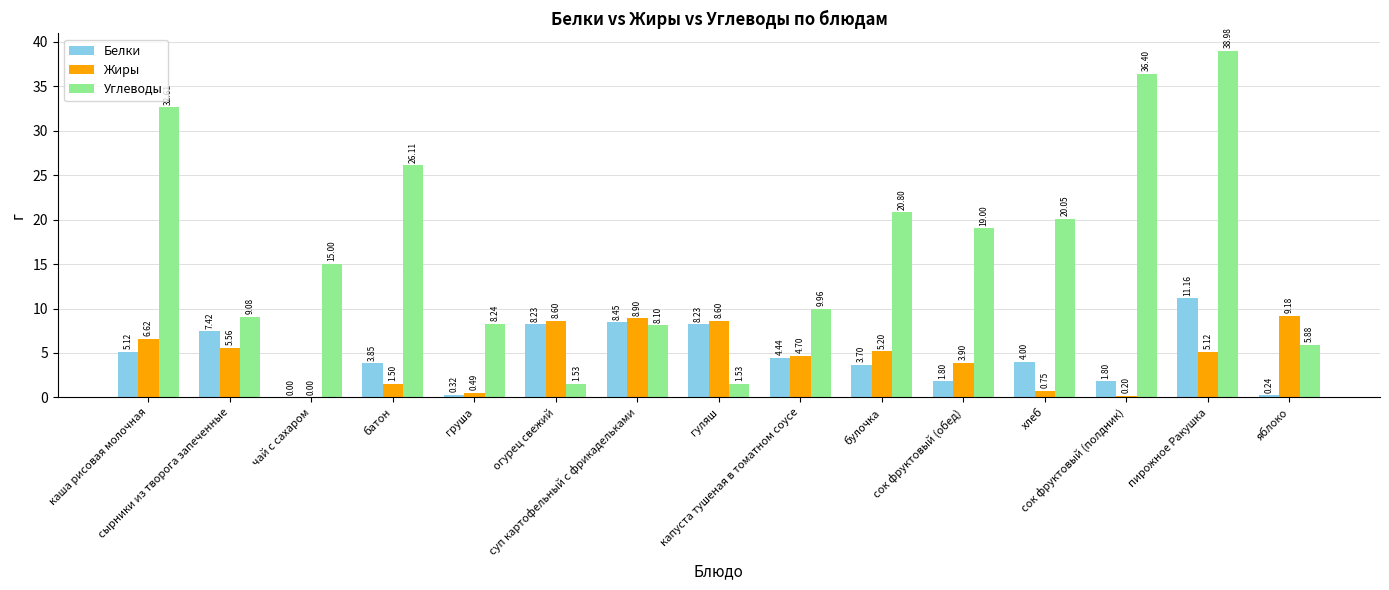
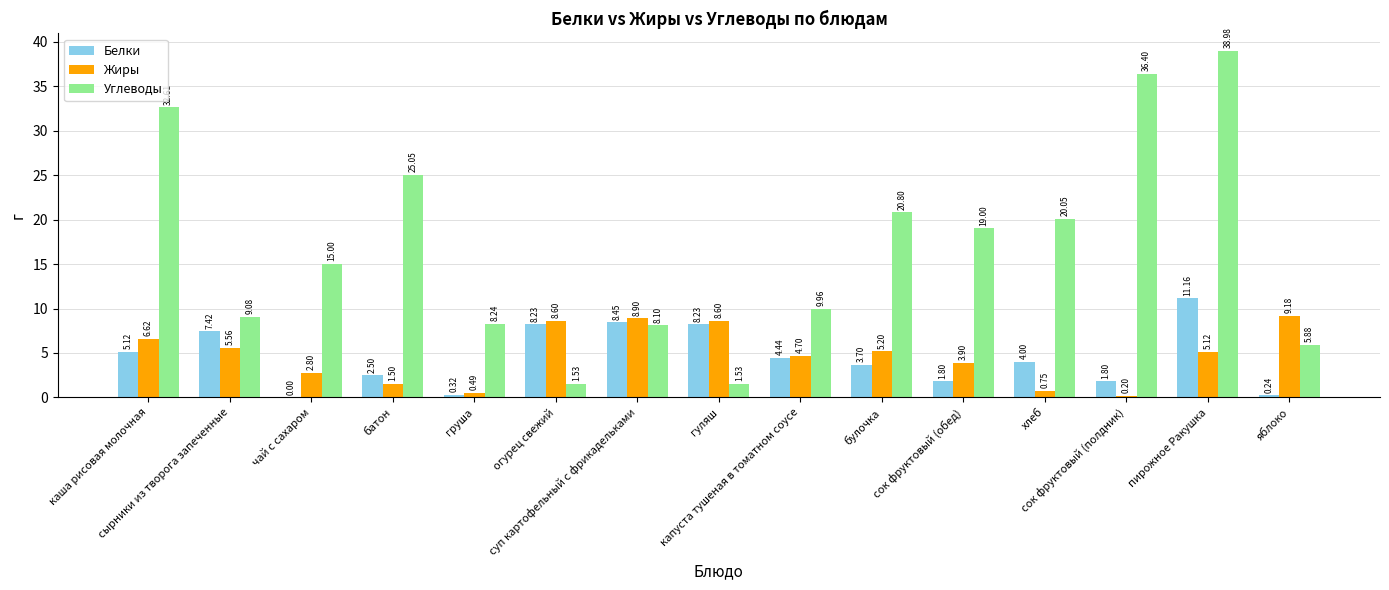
Жиры, чай с сахаром: 0.00 -> 2.80
Белки, батон: 3.85 -> 2.50
Углеводы, батон: 26.11 -> 25.05
